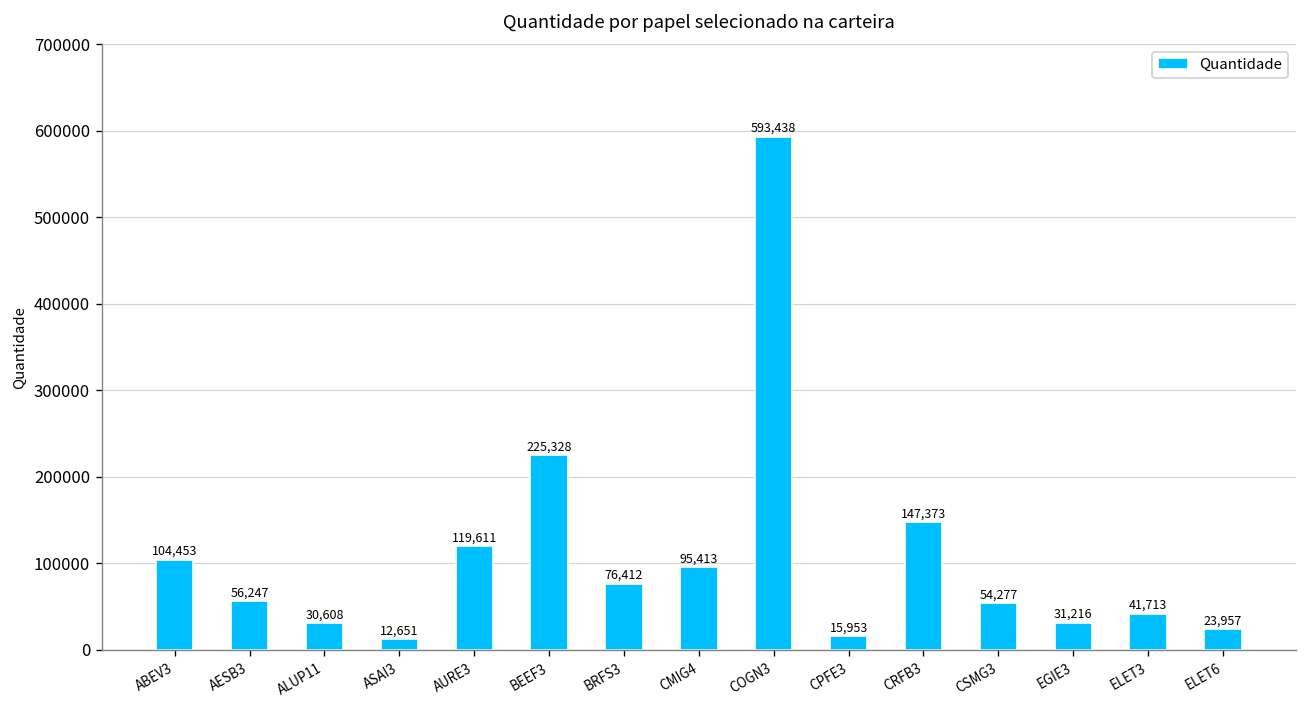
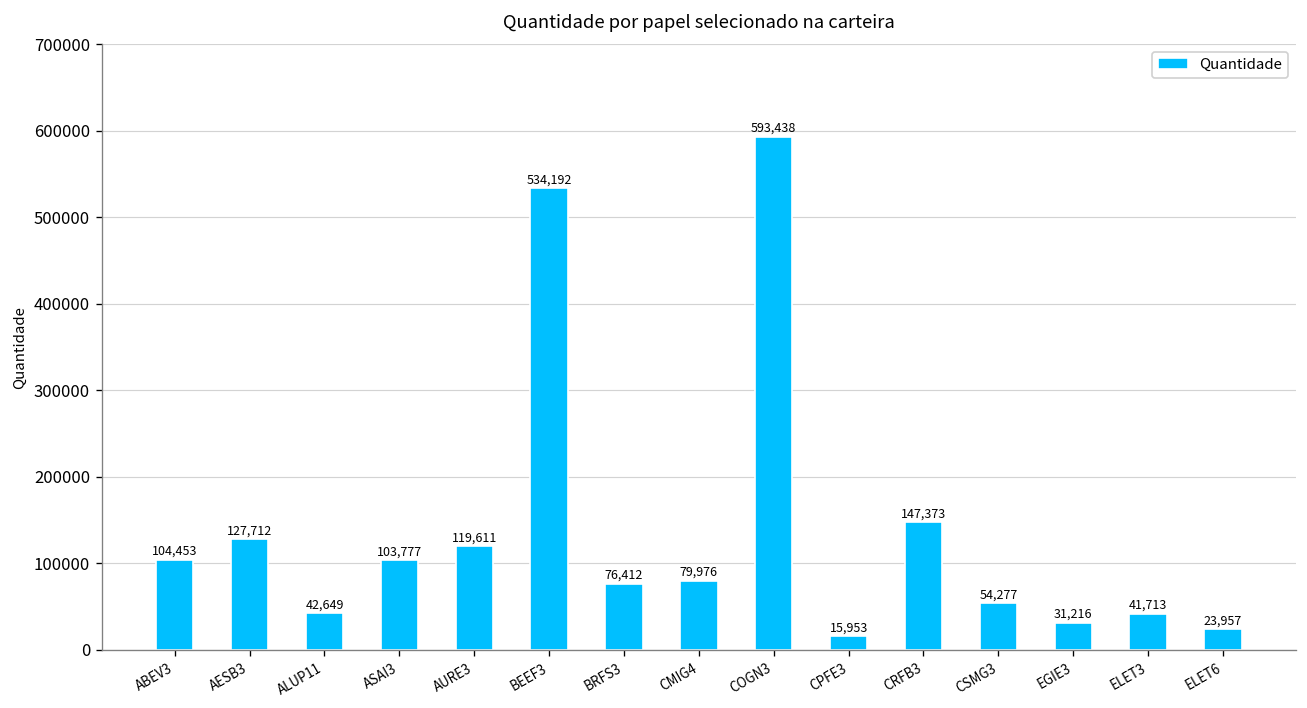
AESB3: 56,247 -> 127,712
ALUP11: 30,608 -> 42,649
ASAI3: 12,651 -> 103,777
BEEF3: 225,328 -> 534,192
CMIG4: 95,413 -> 79,976
